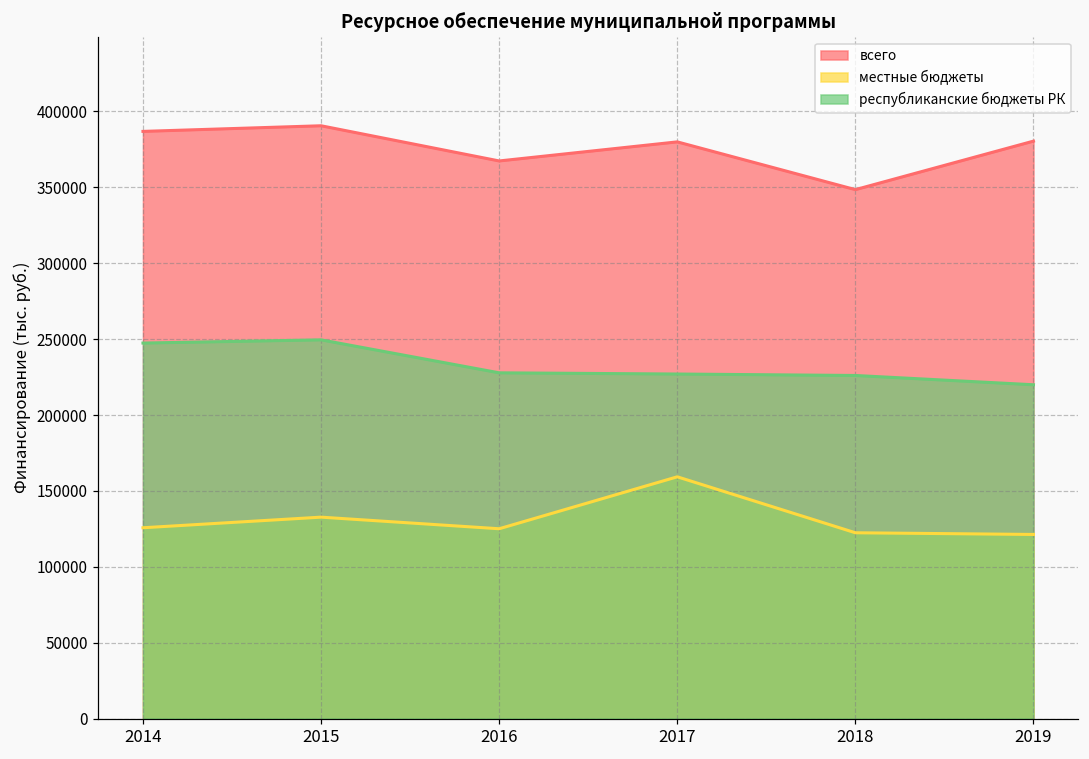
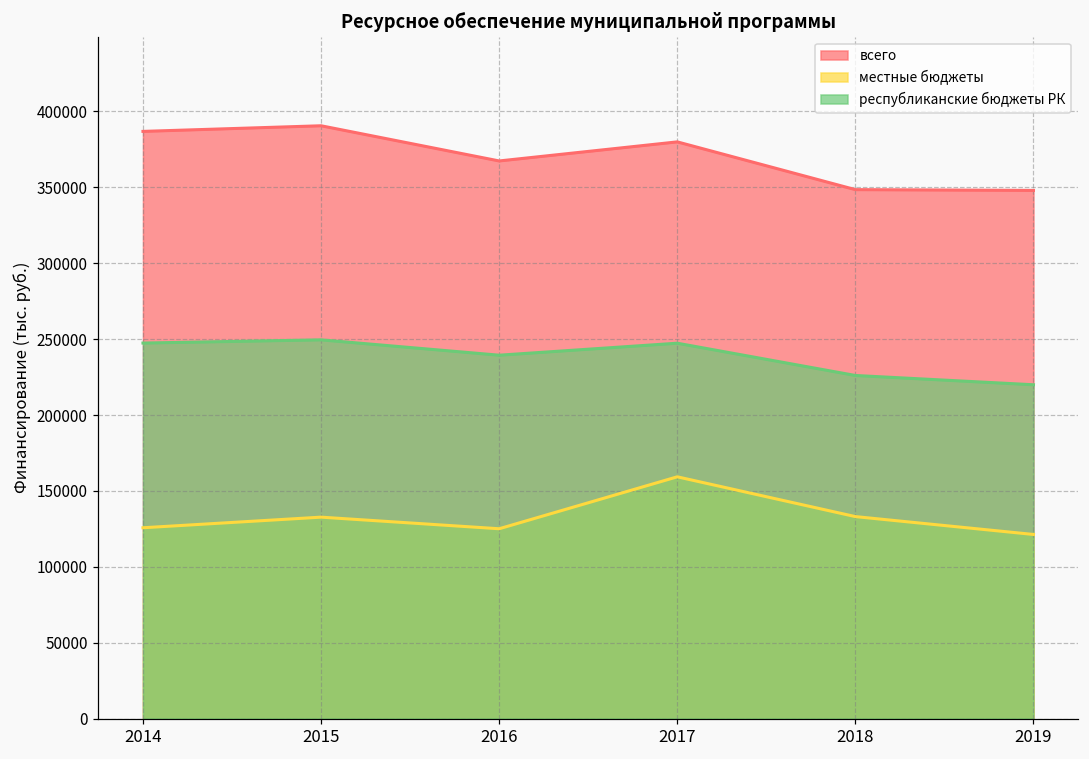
республиканские бюджеты РК, 2016: 228000 -> 239000
республиканские бюджеты РК, 2017: 227000 -> 247000
местные бюджеты, 2018: 122000 -> 133000
всего, 2019: 380000 -> 348000
